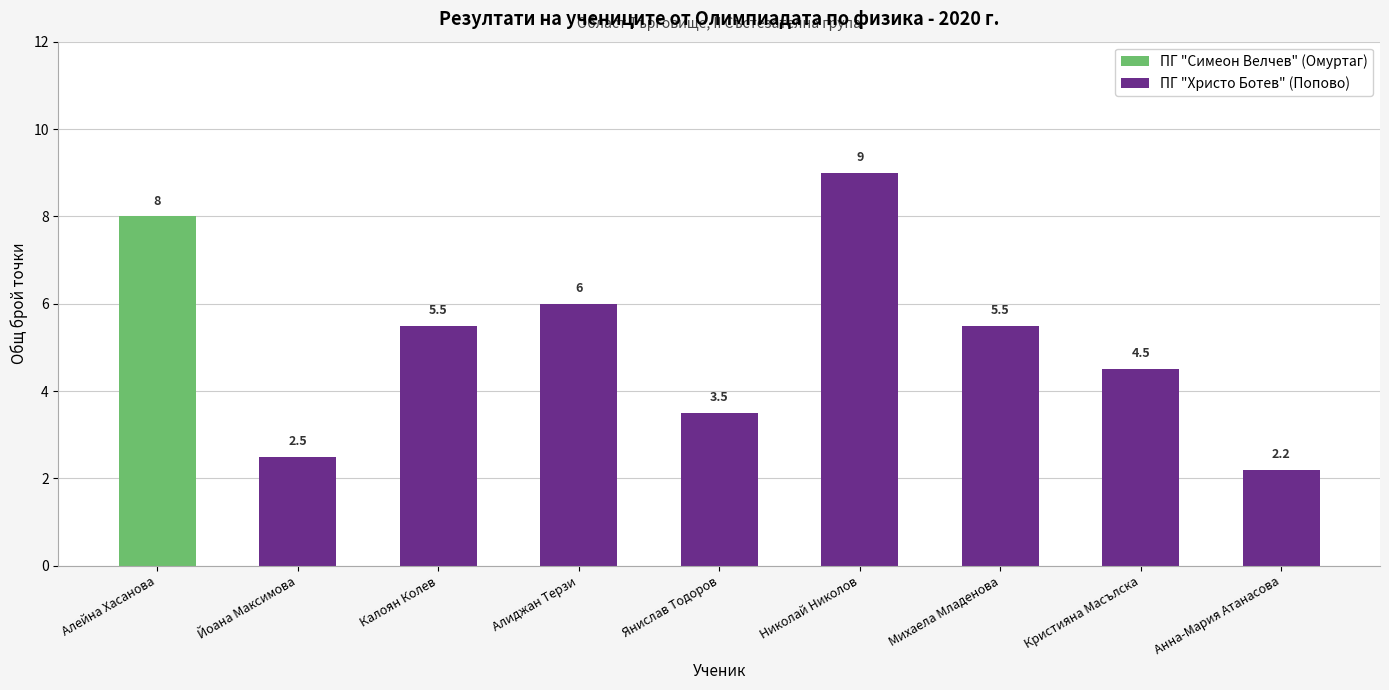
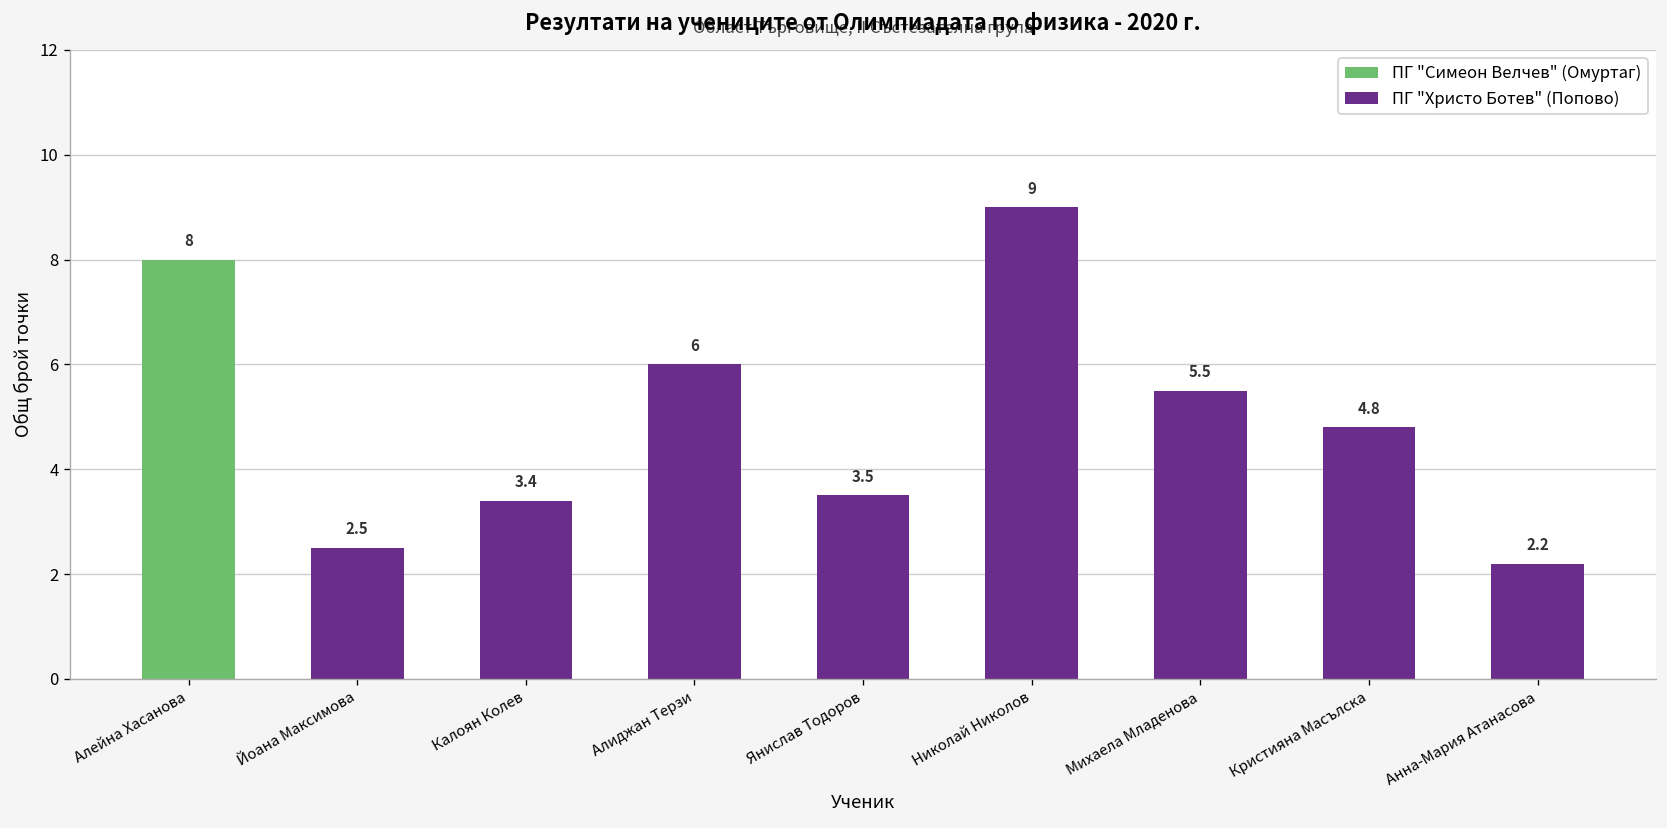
Калоян Колев: 5.5 -> 3.4
Кристияна Масълска: 4.5 -> 4.8
